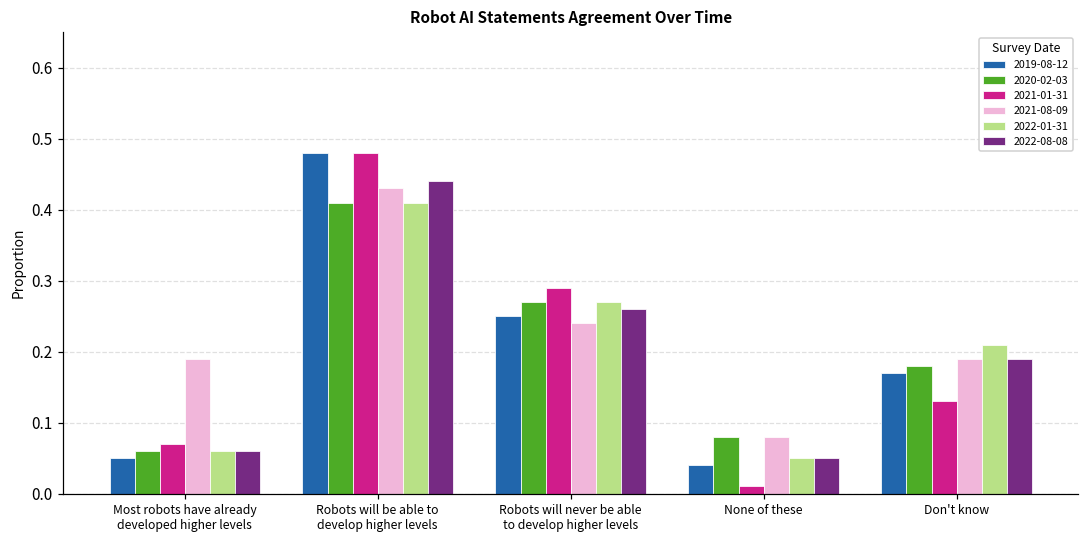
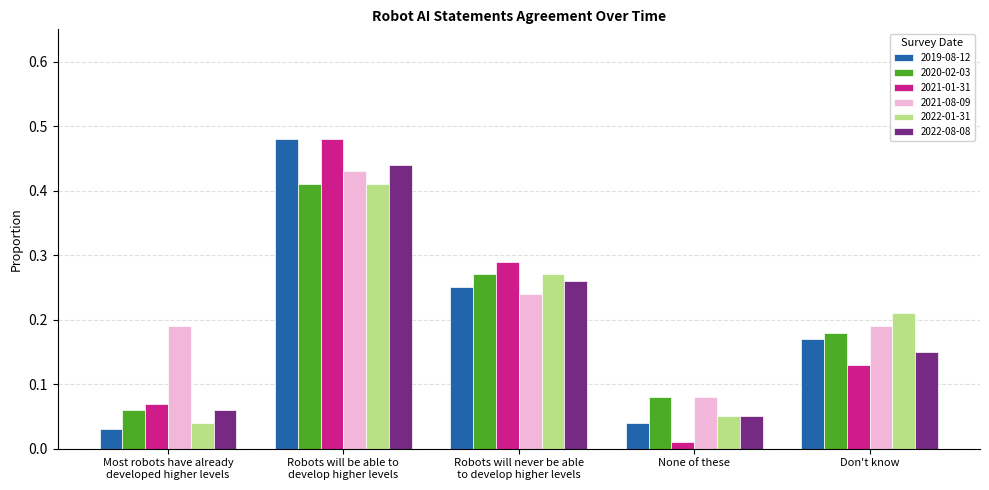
2019-08-12, Most robots have already developed higher levels: 0.05 -> 0.03
2022-01-31, Most robots have already developed higher levels: 0.06 -> 0.04
2022-08-08, Don't know: 0.19 -> 0.15
